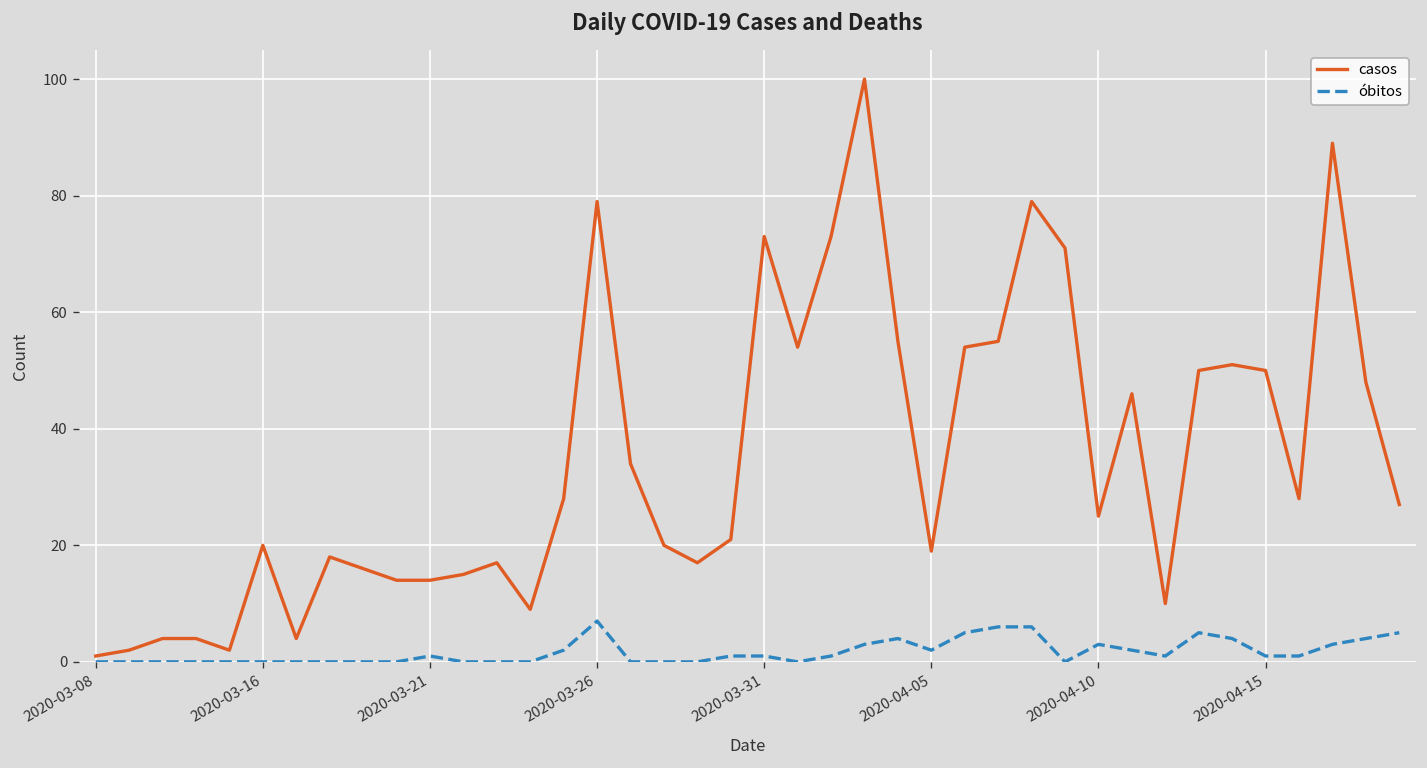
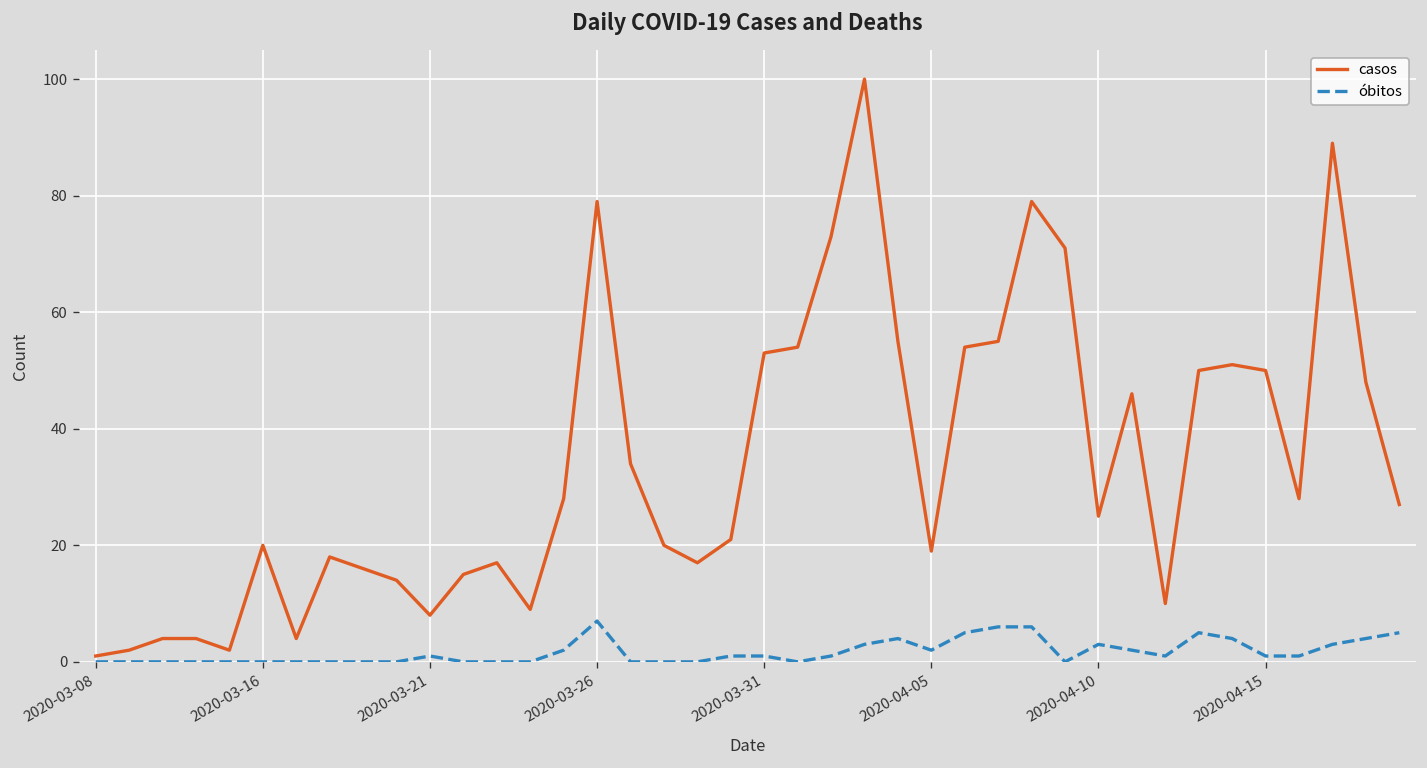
casos, 2020-03-21: 14 -> 8
casos, 2020-03-31: 73 -> 53
